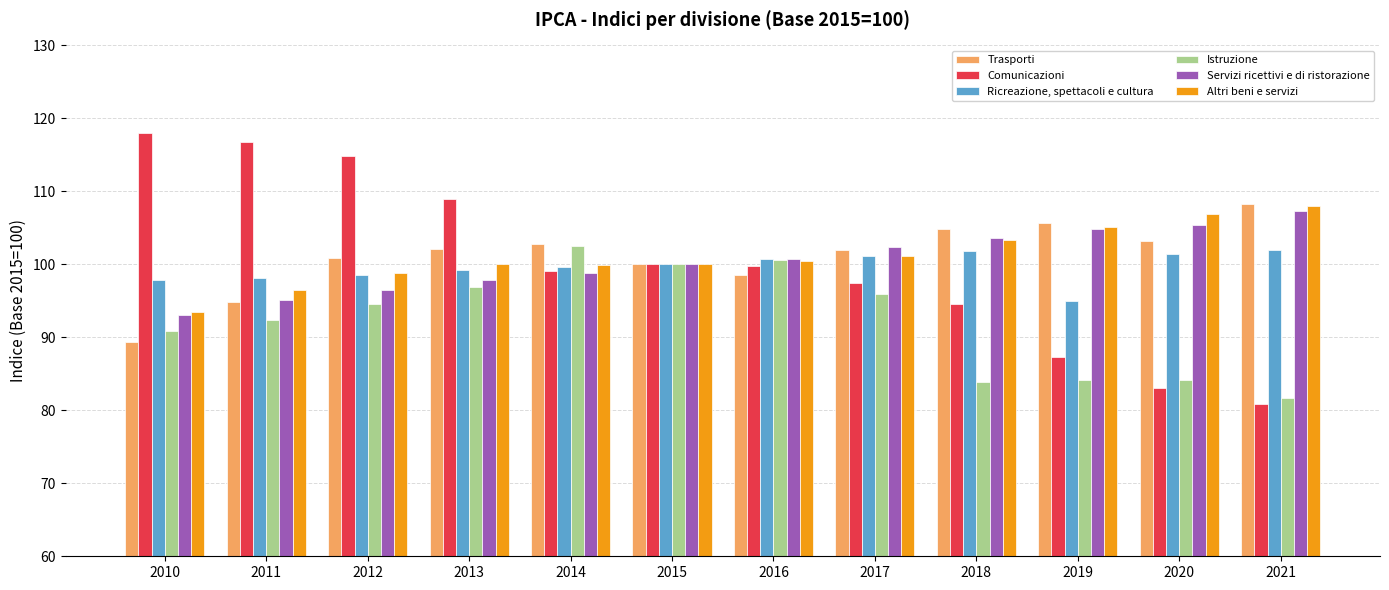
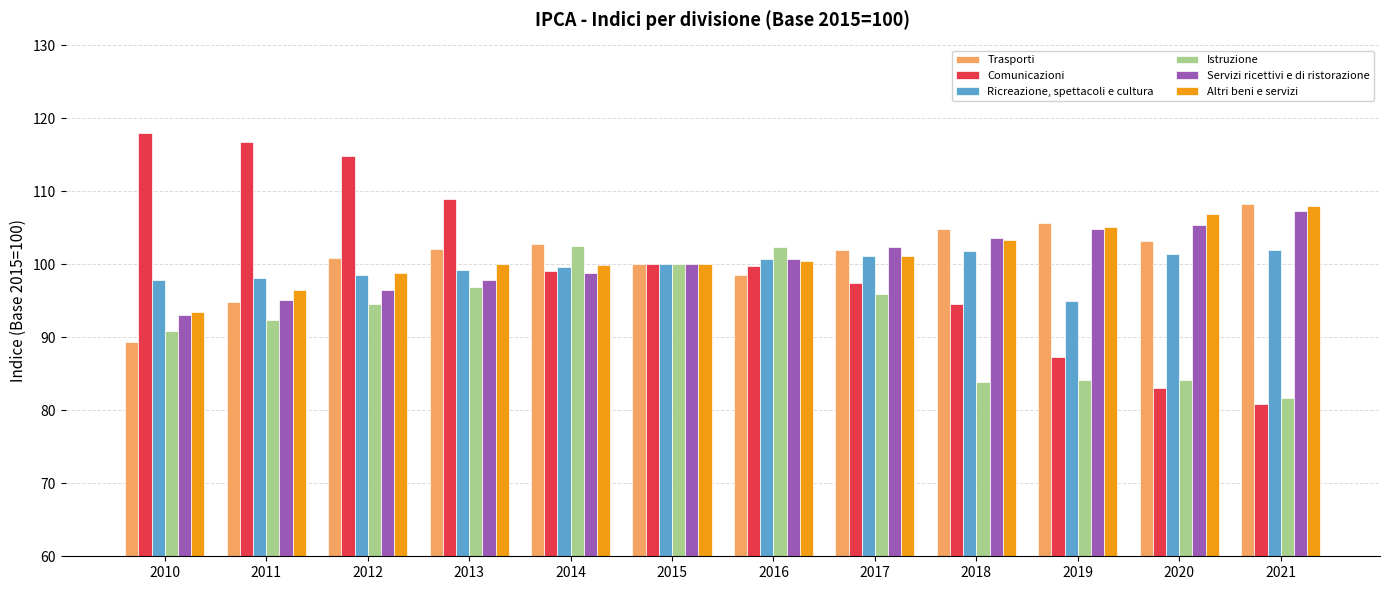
Istruzione, 2016: 101 -> 102
